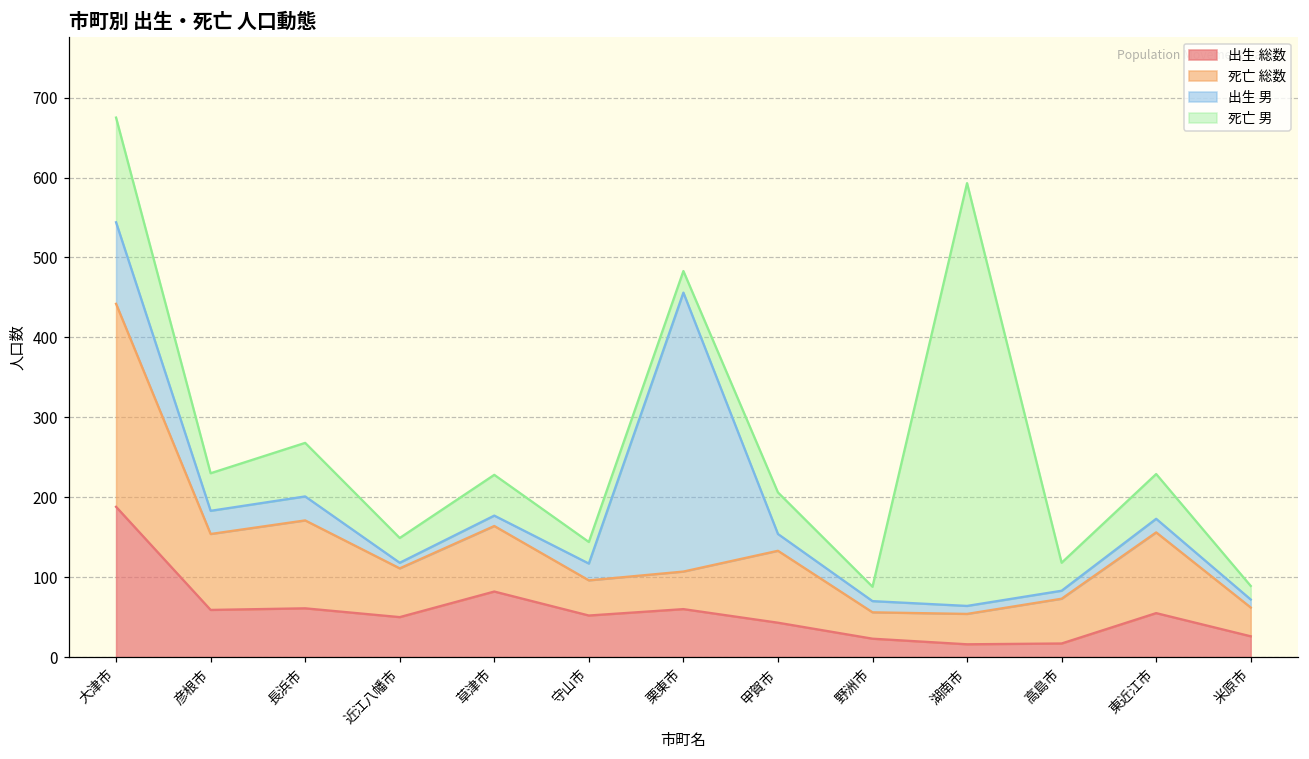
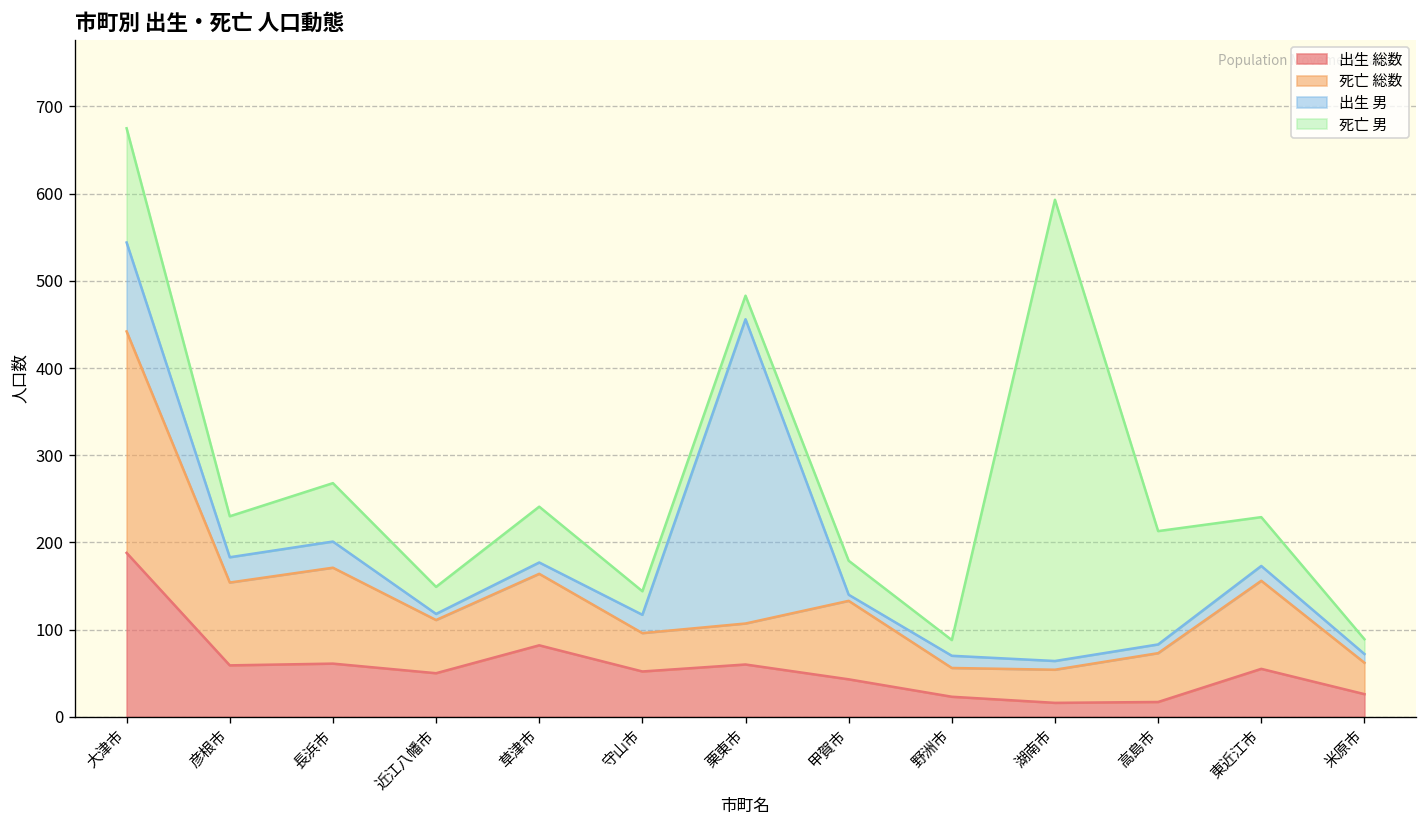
死亡 男, 草津市: 50 -> 60
出生 男, 甲賀市: 20 -> 10
死亡 男, 甲賀市: 50 -> 40
死亡 男, 高島市: 40 -> 130
